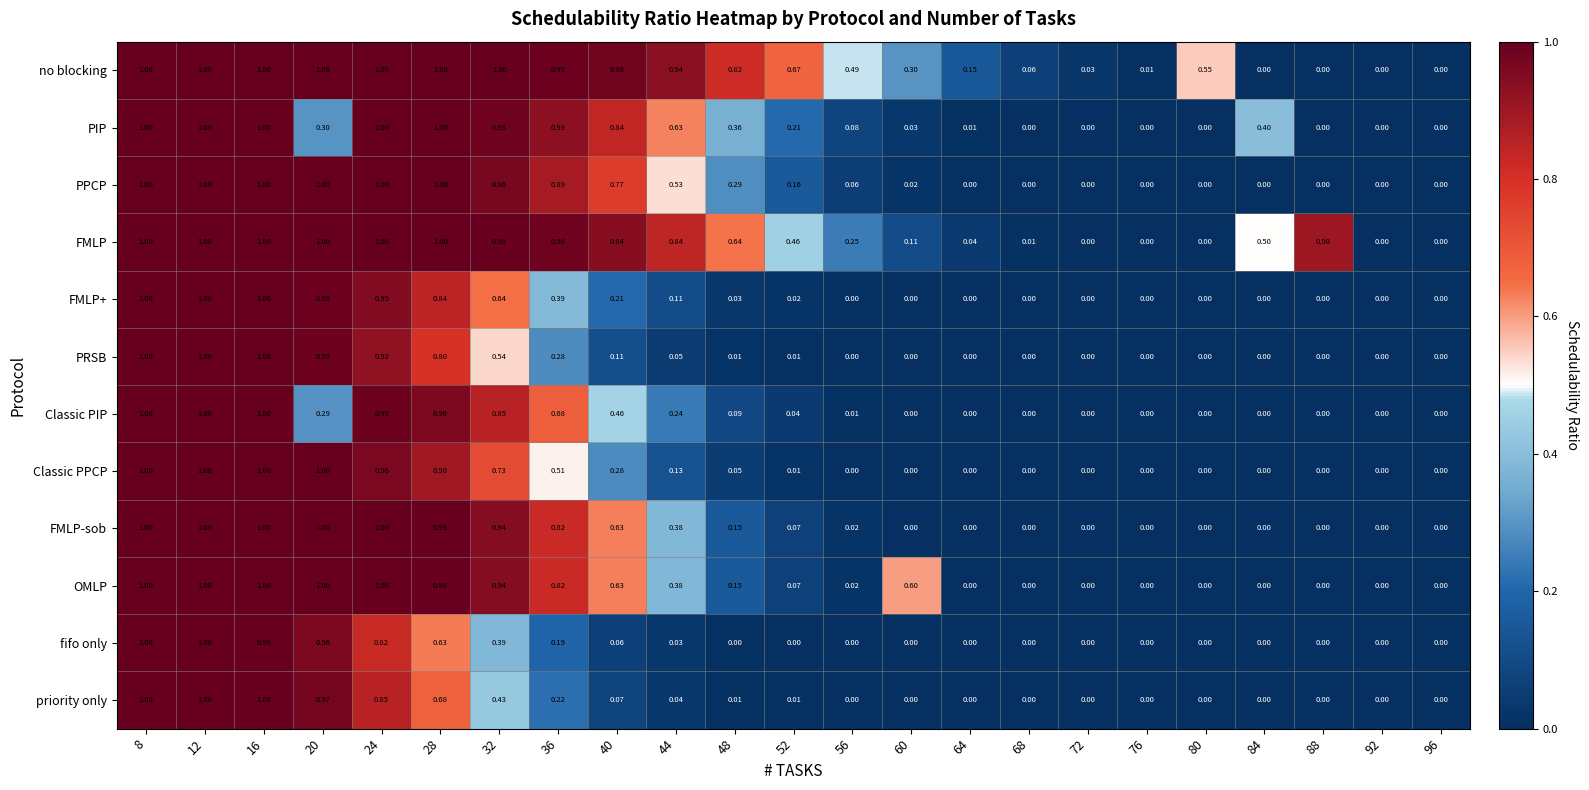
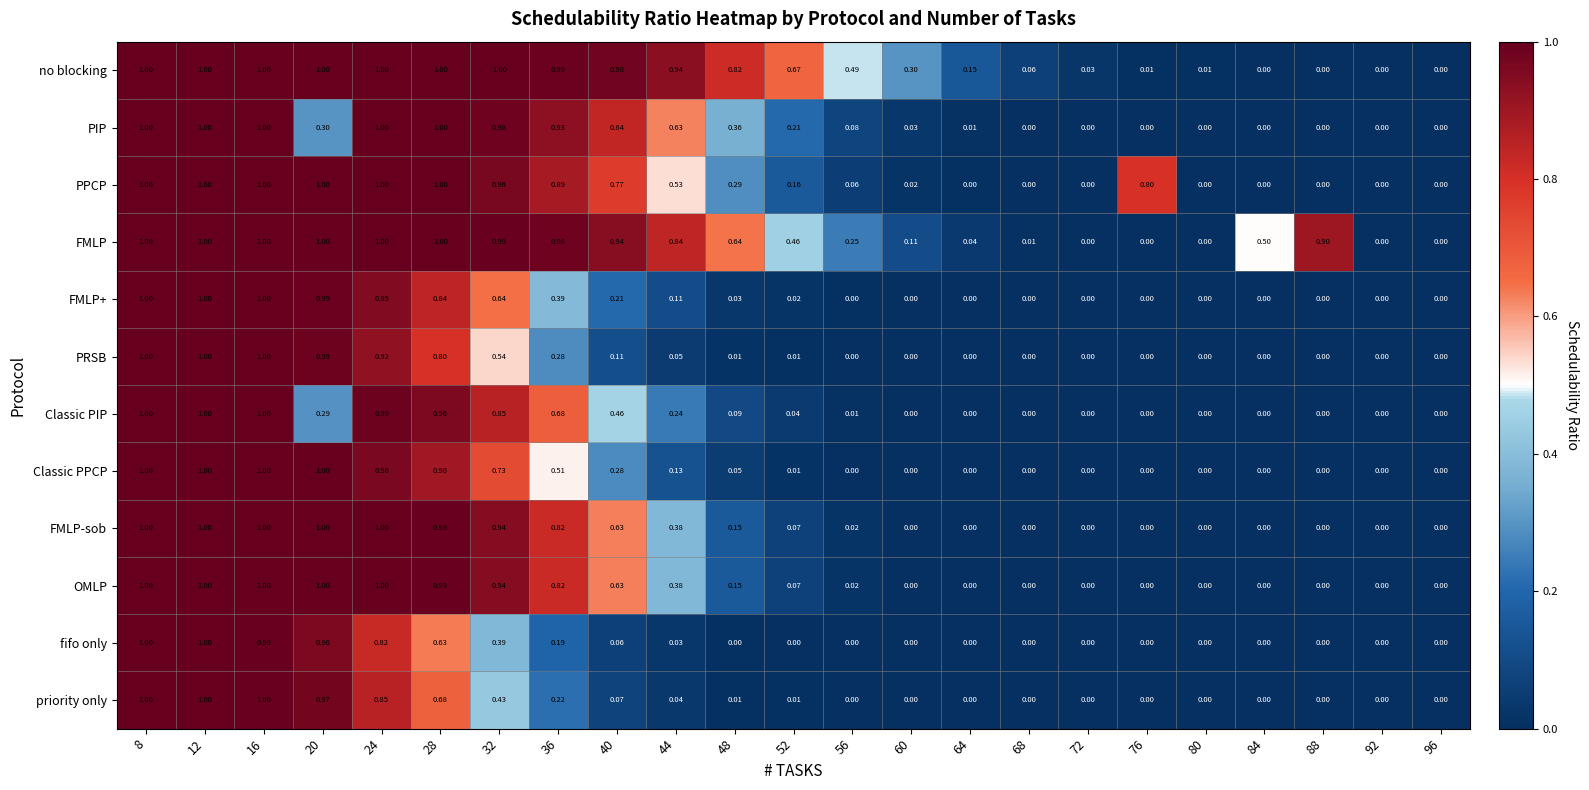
no blocking, 80: 0.55 -> 0.01
PIP, 84: 0.40 -> 0.00
PPCP, 76: 0.00 -> 0.80
OMLP, 60: 0.60 -> 0.00
